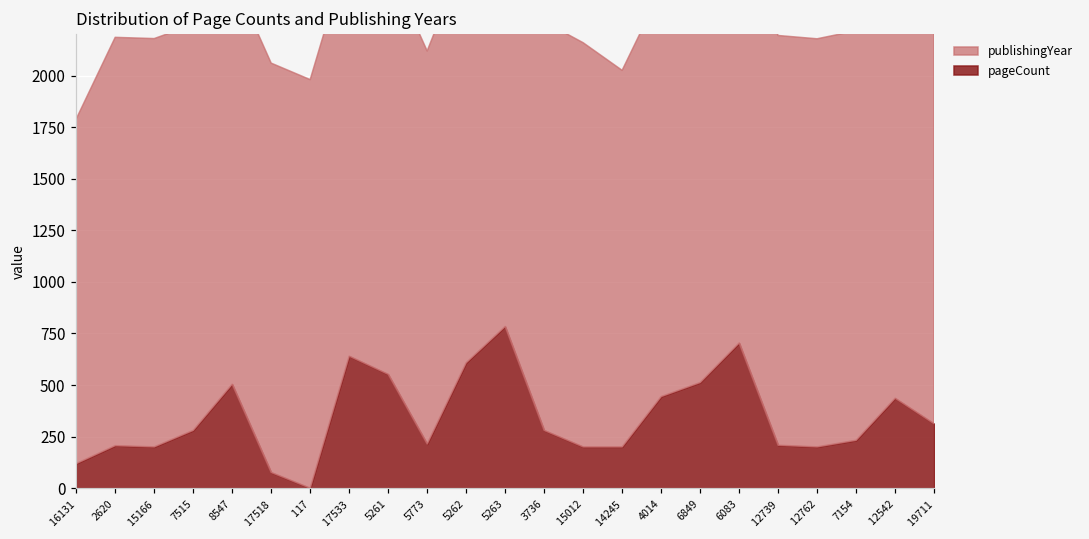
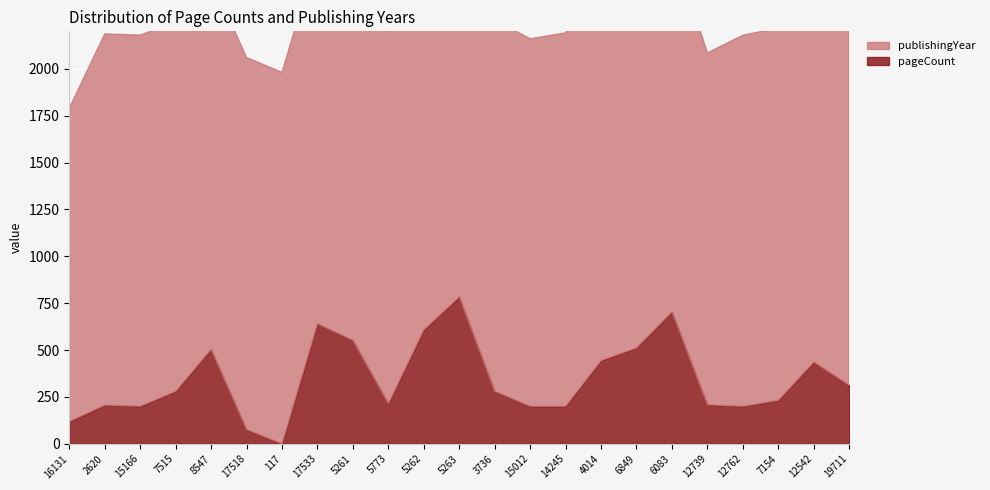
publishingYear, 5773: 1910 -> 1980
publishingYear, 14245: 1830 -> 1990
publishingYear, 12739: 1990 -> 1880
